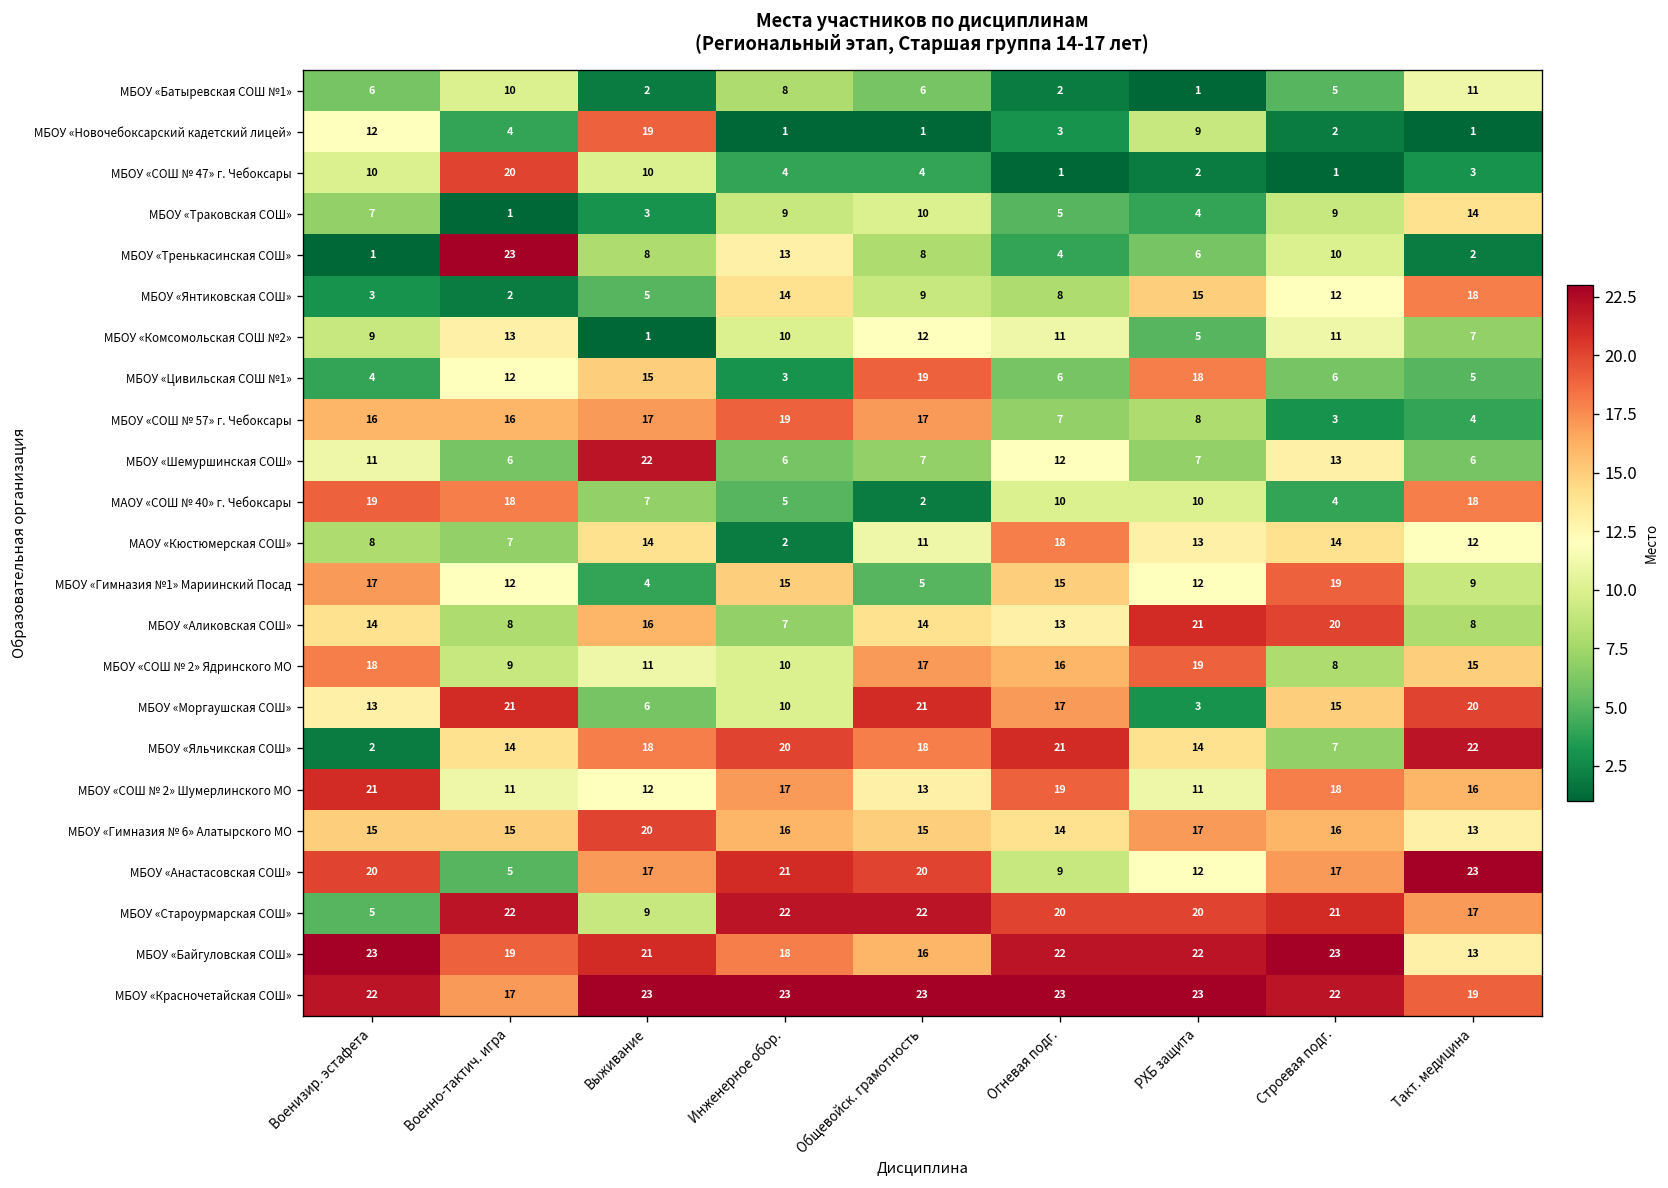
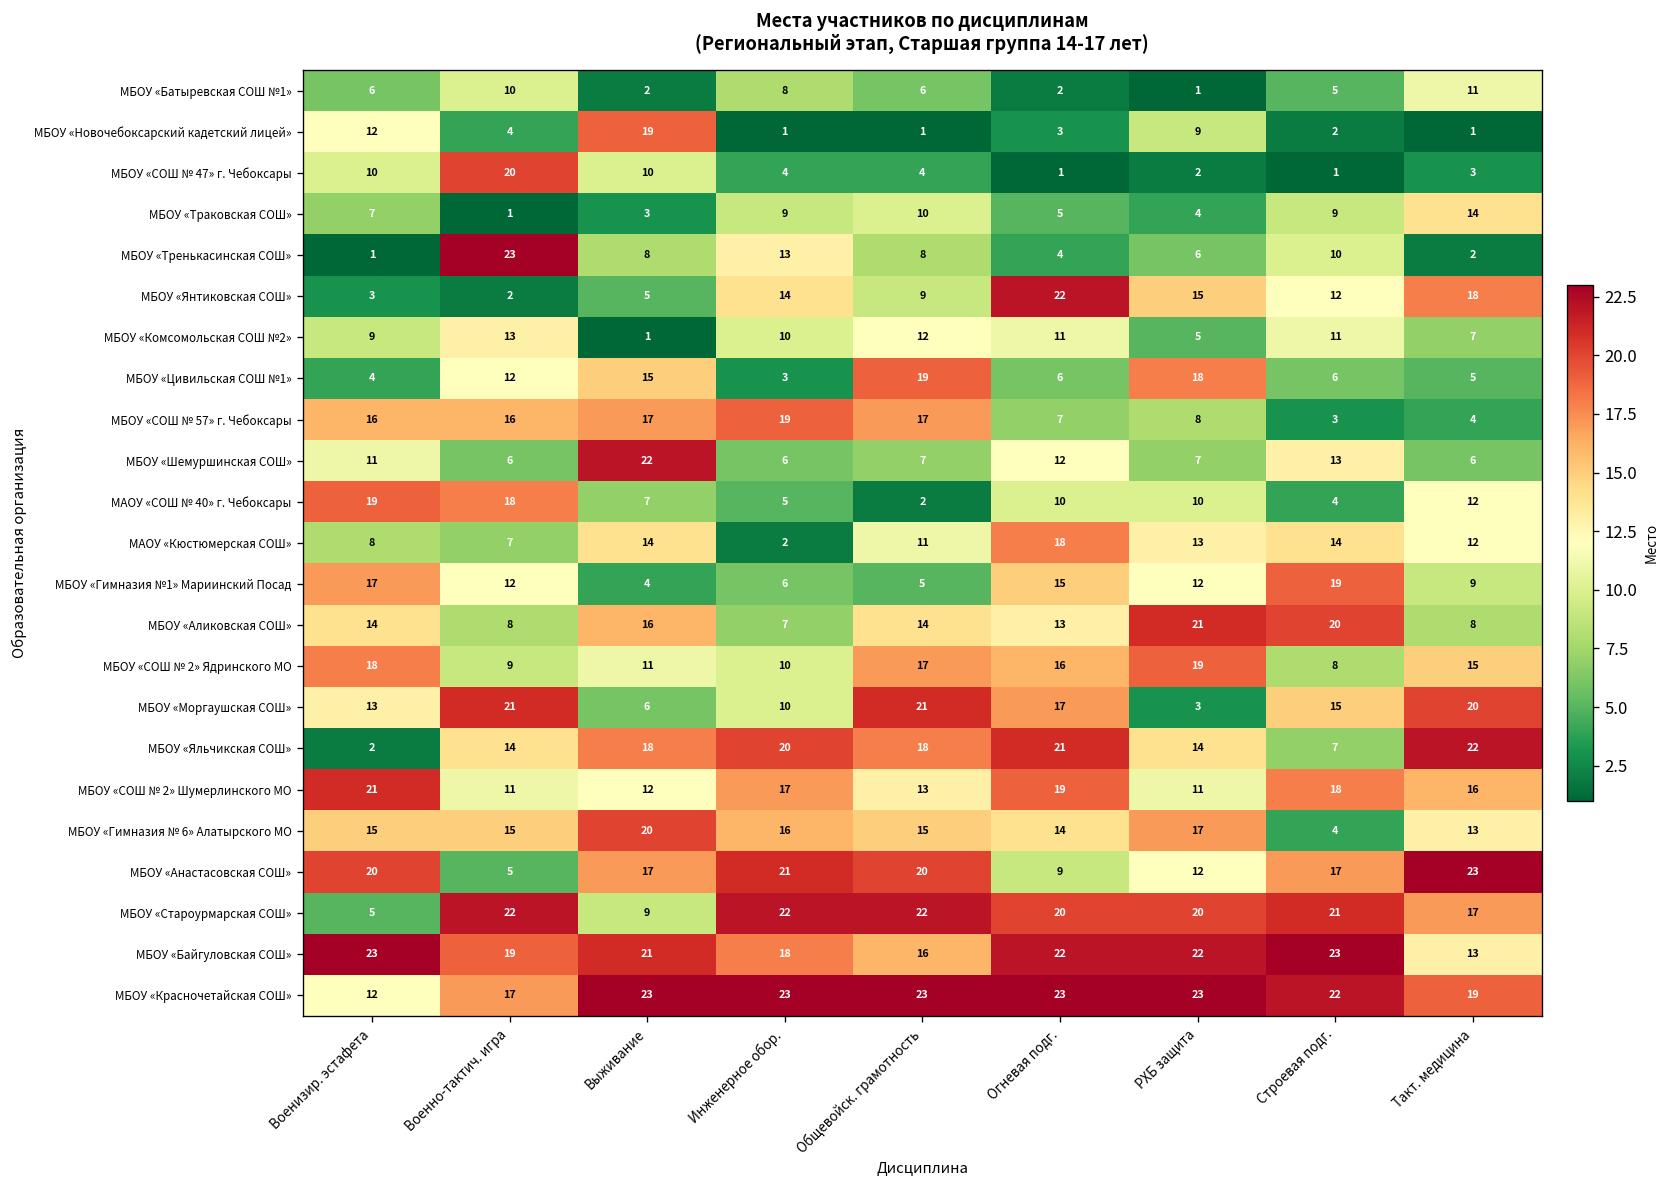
МБОУ «Янтиковская СОШ», Огневая подг.: 8 -> 22
МАОУ «СОШ № 40» г. Чебоксары, Такт. медицина: 18 -> 12
МБОУ «Гимназия №1» Мариинский Посад, Инженерное обор.: 15 -> 6
МБОУ «Гимназия № 6» Алатырского МО, Строевая подг.: 16 -> 4
МБОУ «Красночетайская СОШ», Военизир. эстафета: 22 -> 12
